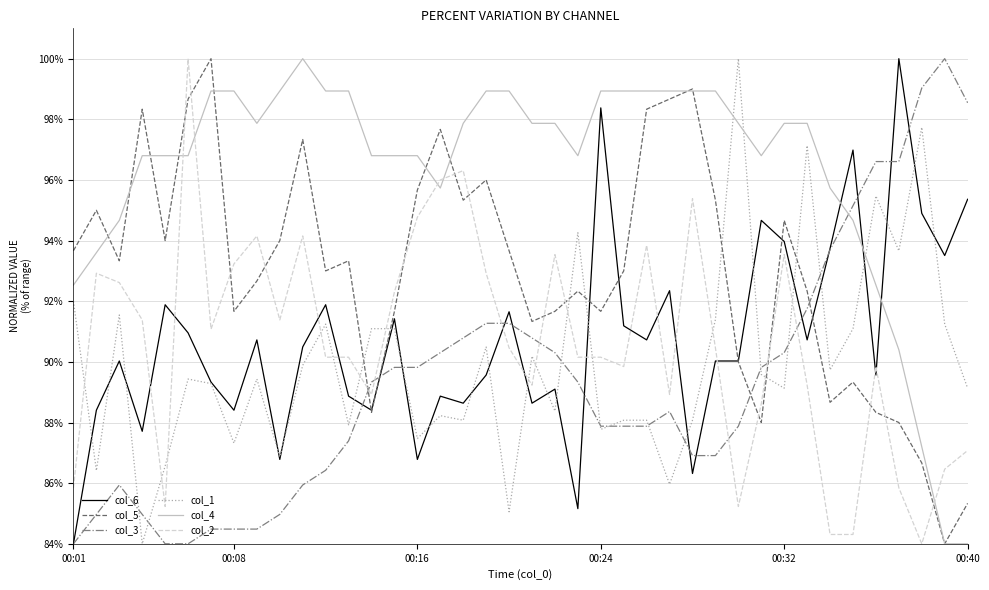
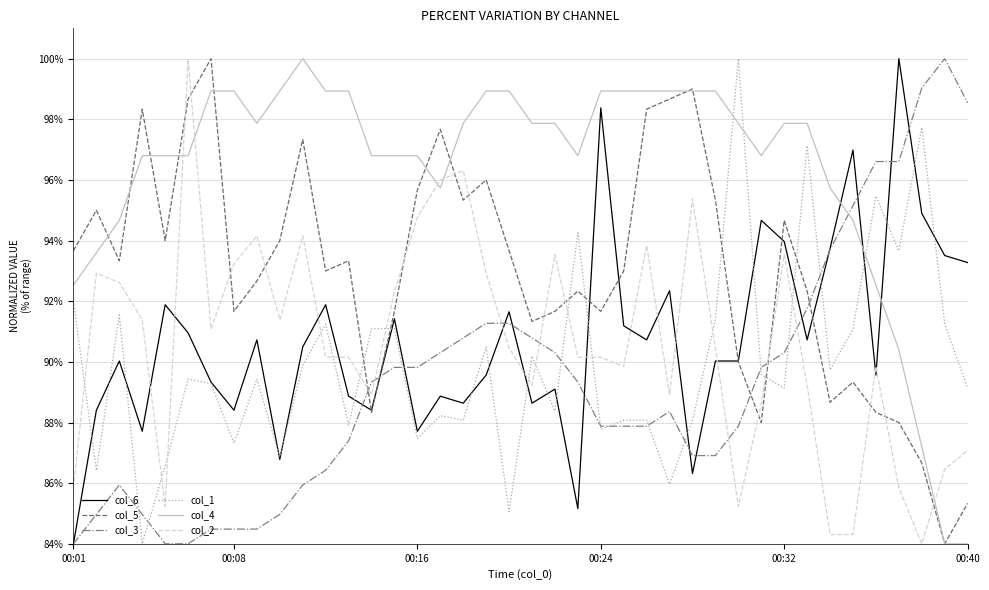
col_6, 00:16: 86.8% -> 87.7%
col_6, 00:40: 95.4% -> 93.3%
